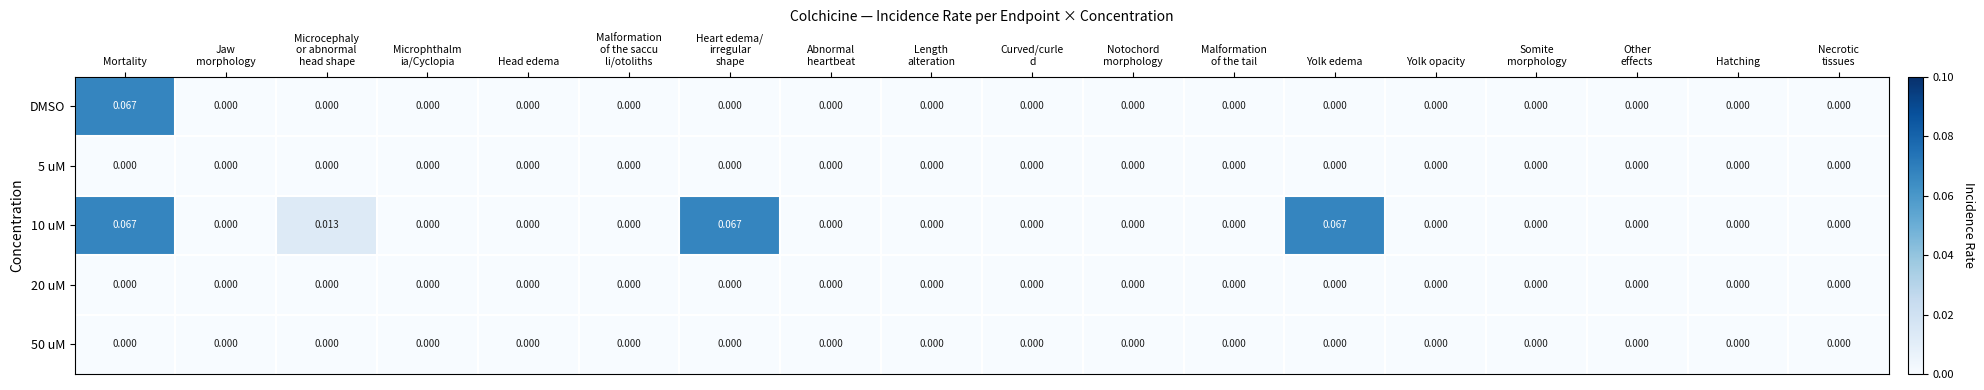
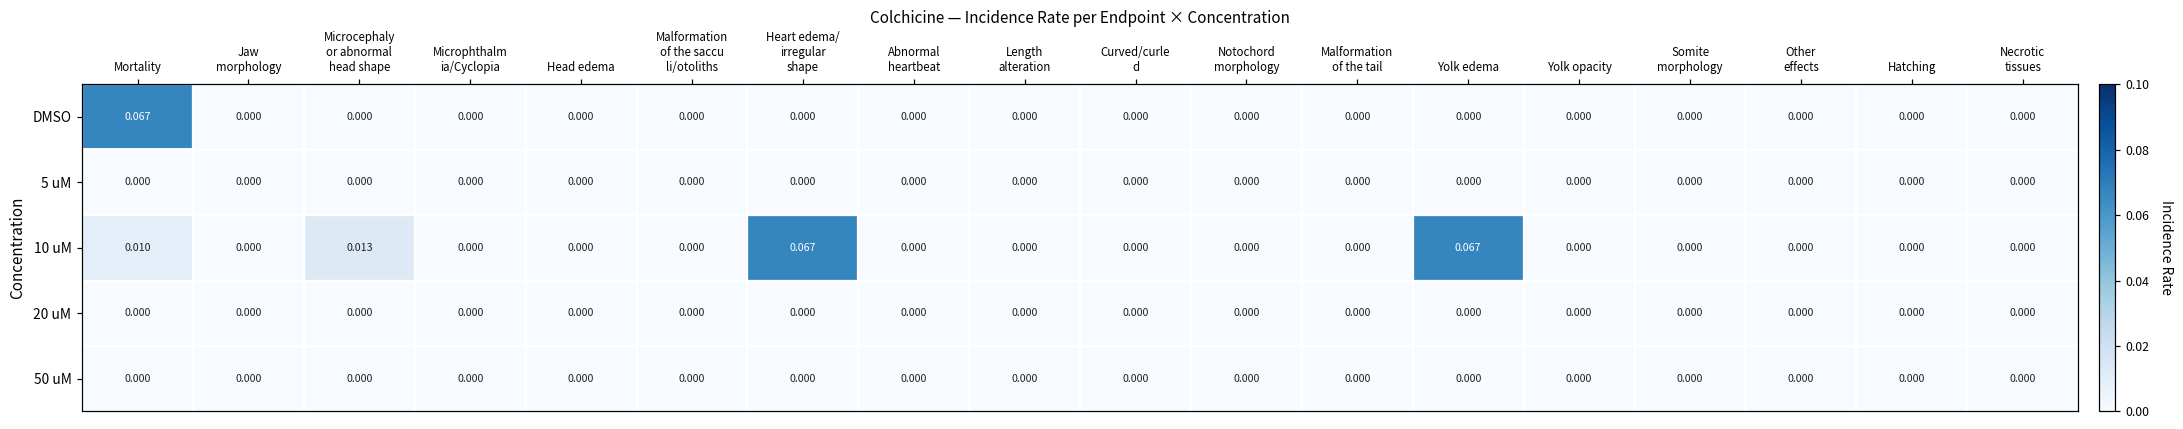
10 uM, Mortality: 0.067 -> 0.010
